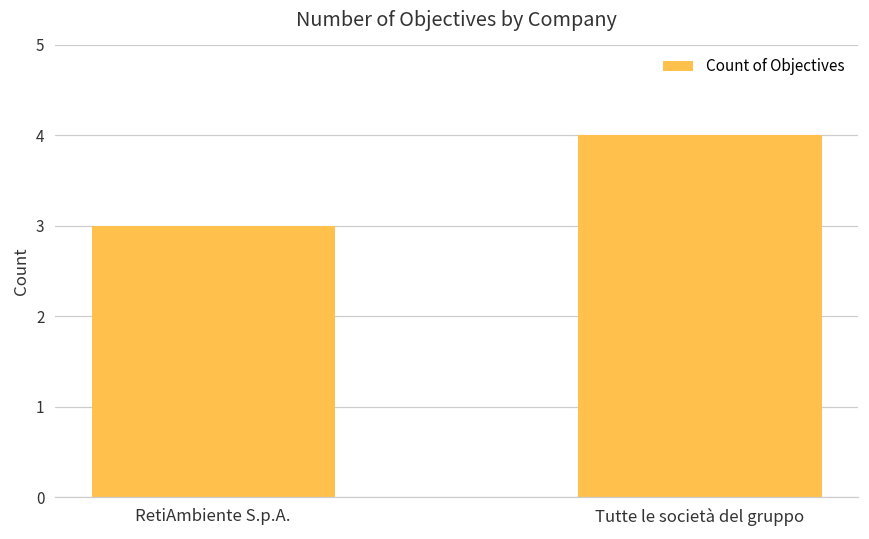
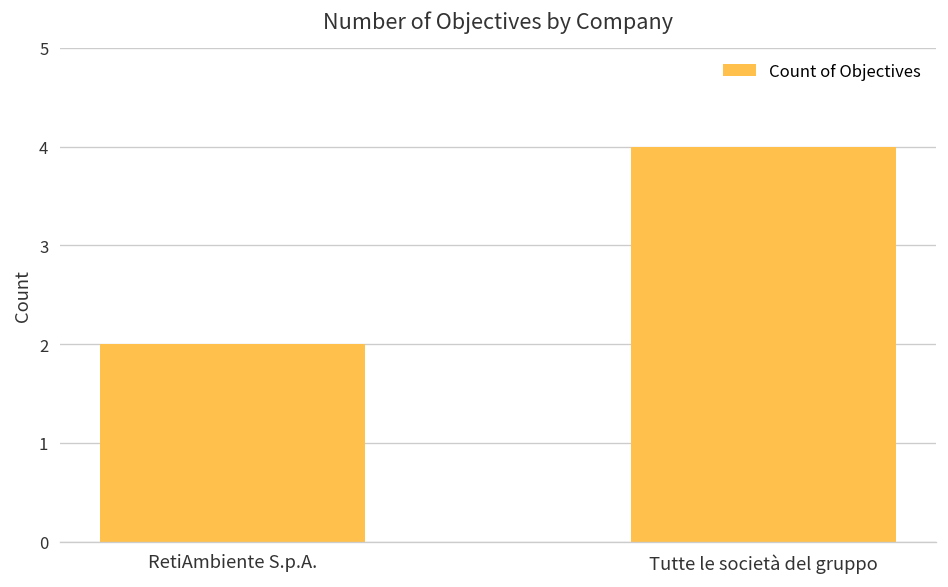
RetiAmbiente S.p.A.: 3 -> 2
